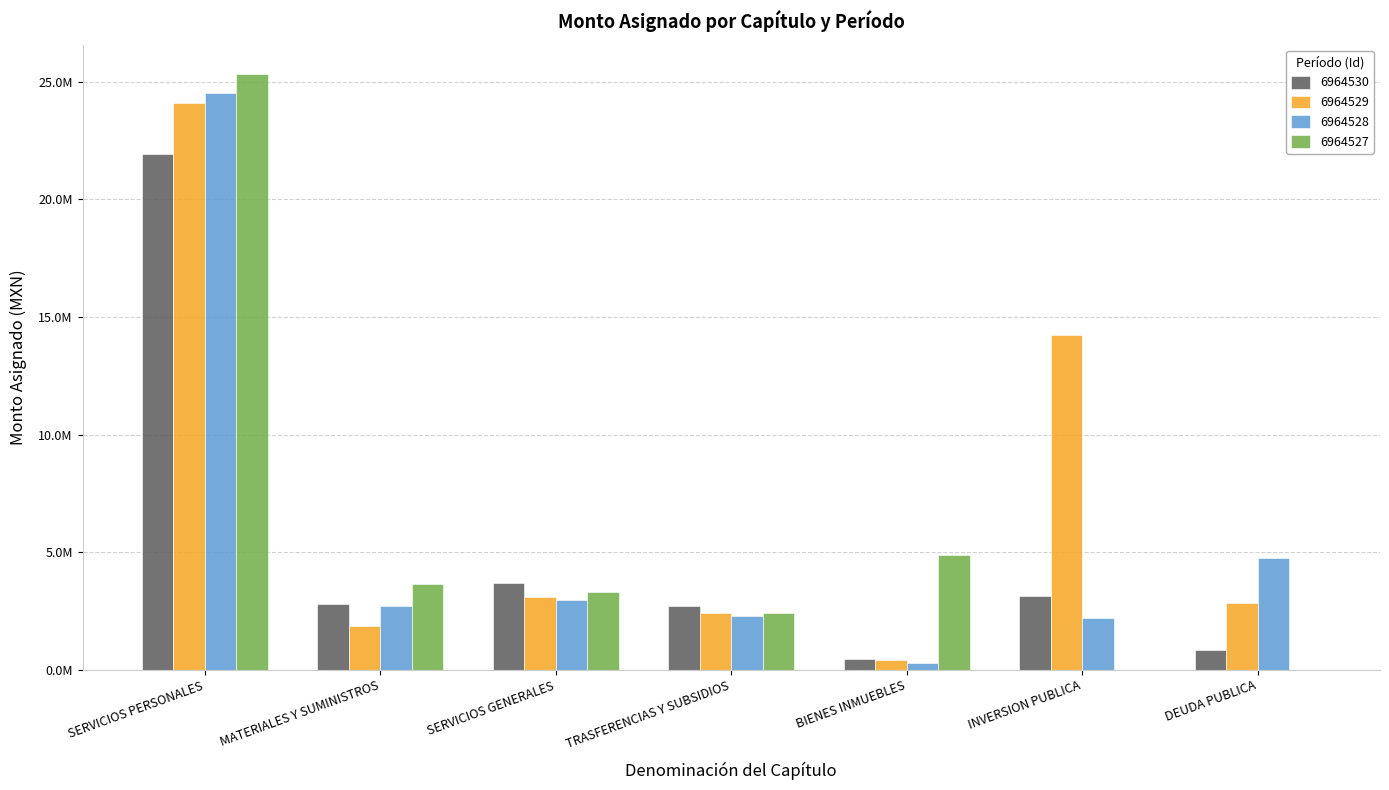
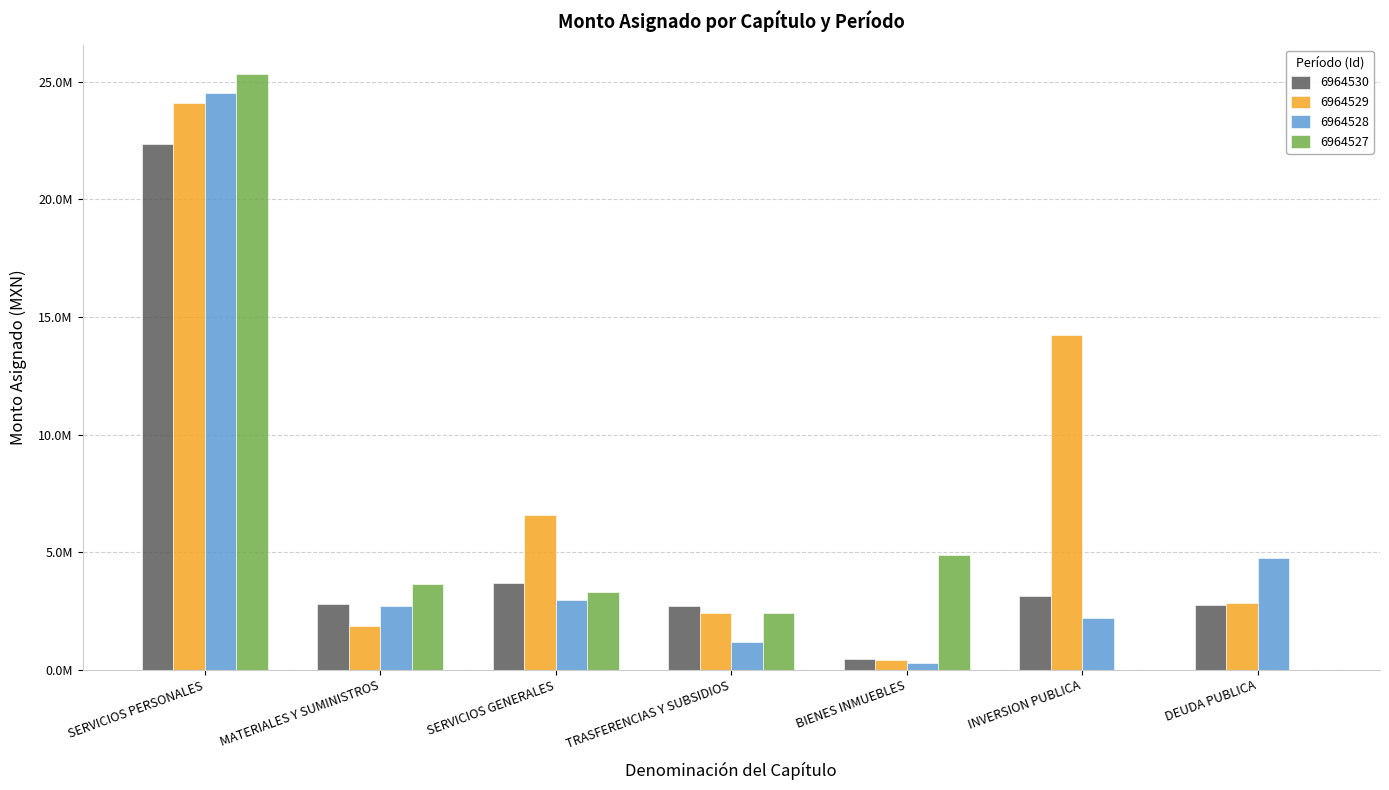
6964530, SERVICIOS PERSONALES: 21900000 -> 22300000
6964529, SERVICIOS GENERALES: 3100000 -> 6600000
6964528, TRASFERENCIAS Y SUBSIDIOS: 2300000 -> 1200000
6964530, DEUDA PUBLICA: 800000 -> 2800000
